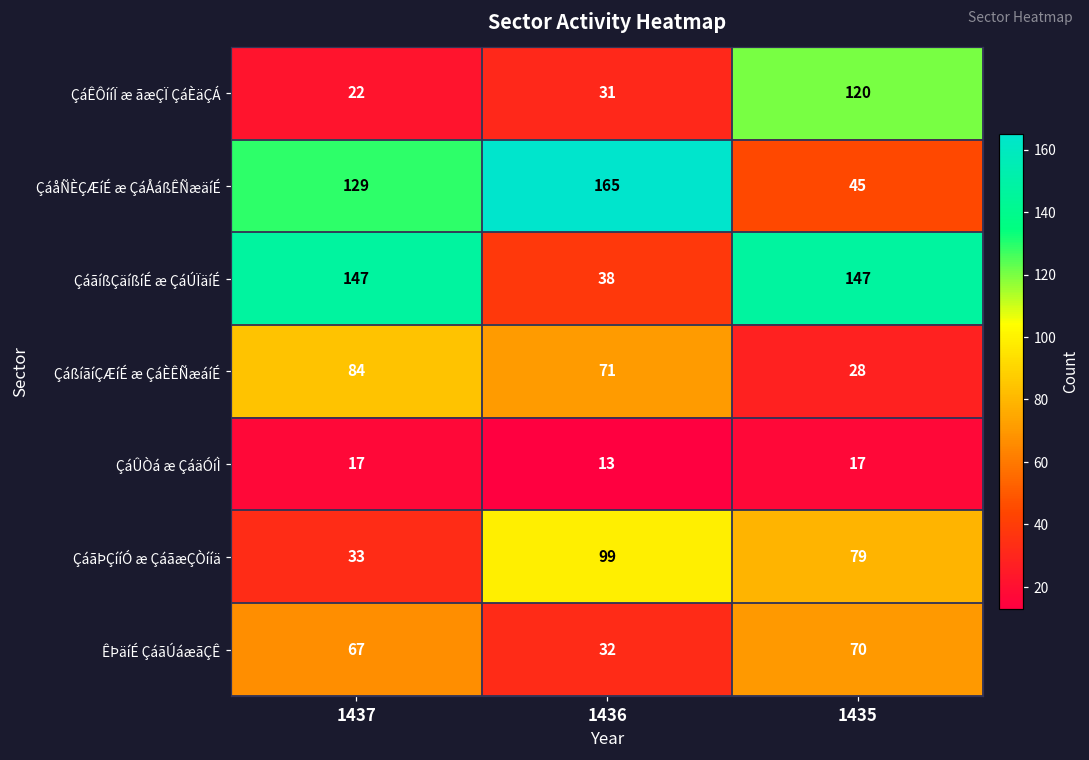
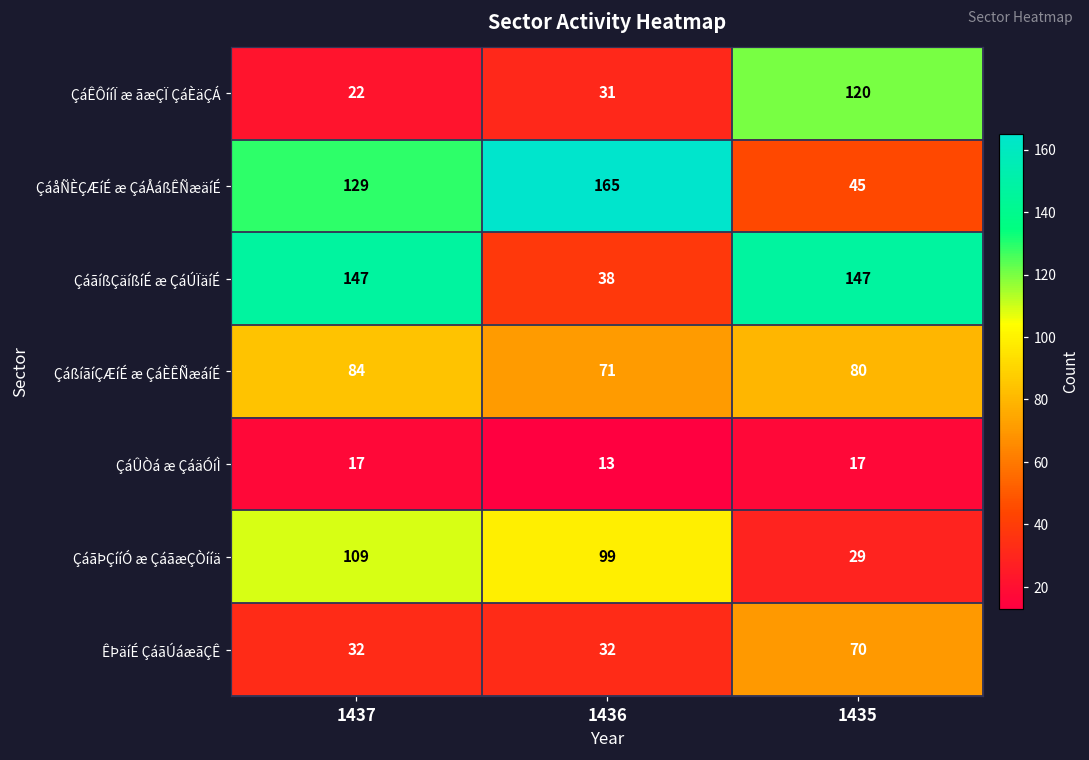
ÇáßíãíÇÆíÉ æ ÇáÈÊÑæáíÉ, 1435: 28 -> 80
ÇáãÞÇííÓ æ ÇáãæÇÒííä, 1437: 33 -> 109
ÇáãÞÇííÓ æ ÇáãæÇÒííä, 1435: 79 -> 29
ÊÞäíÉ ÇáãÚáæãÇÊ, 1437: 67 -> 32
